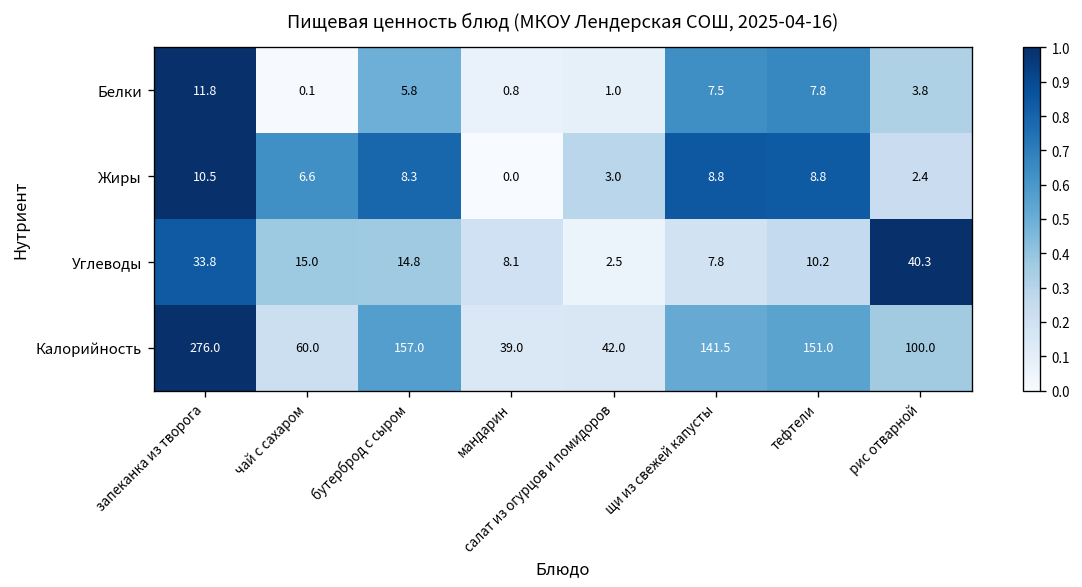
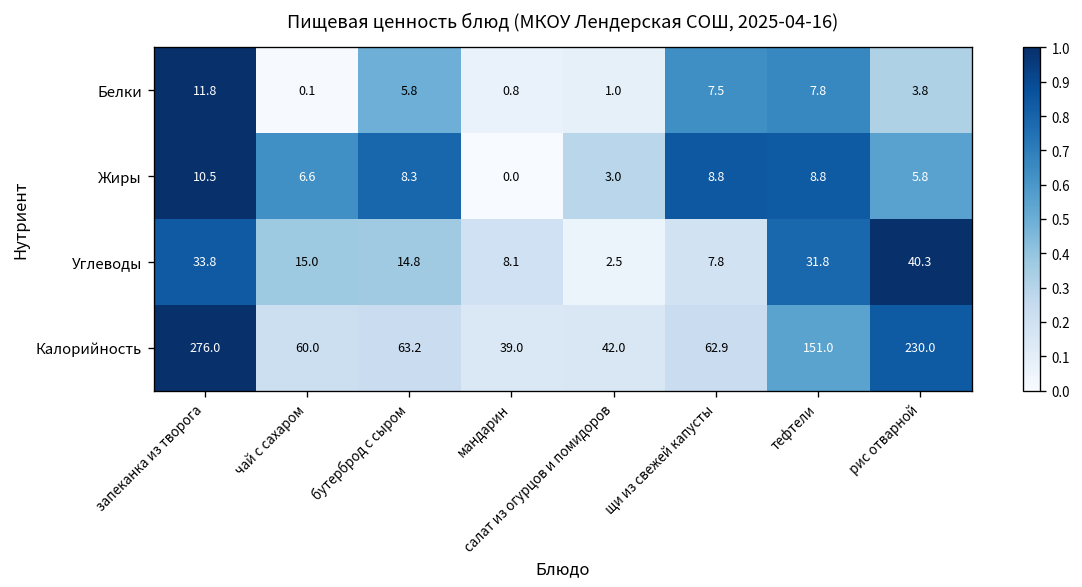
Жиры, рис отварной: 2.4 -> 5.8
Углеводы, тефтели: 10.2 -> 31.8
Калорийность, бутерброд с сыром: 157.0 -> 63.2
Калорийность, щи из свежей капусты: 141.5 -> 62.9
Калорийность, рис отварной: 100.0 -> 230.0
